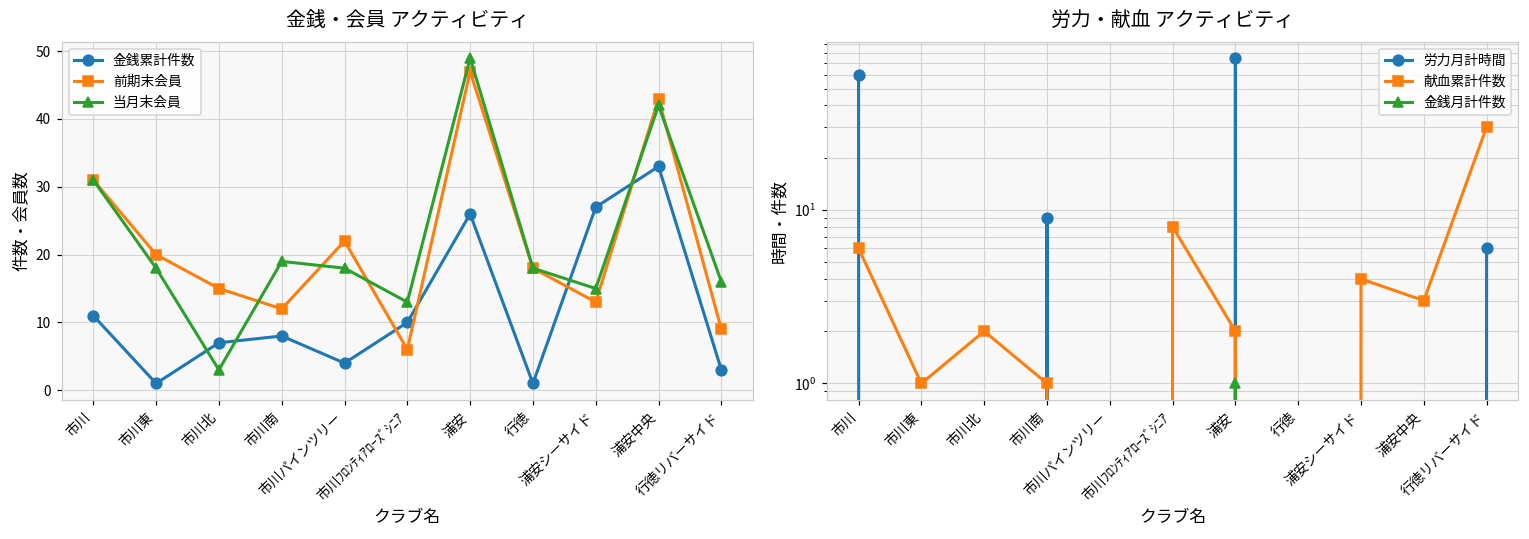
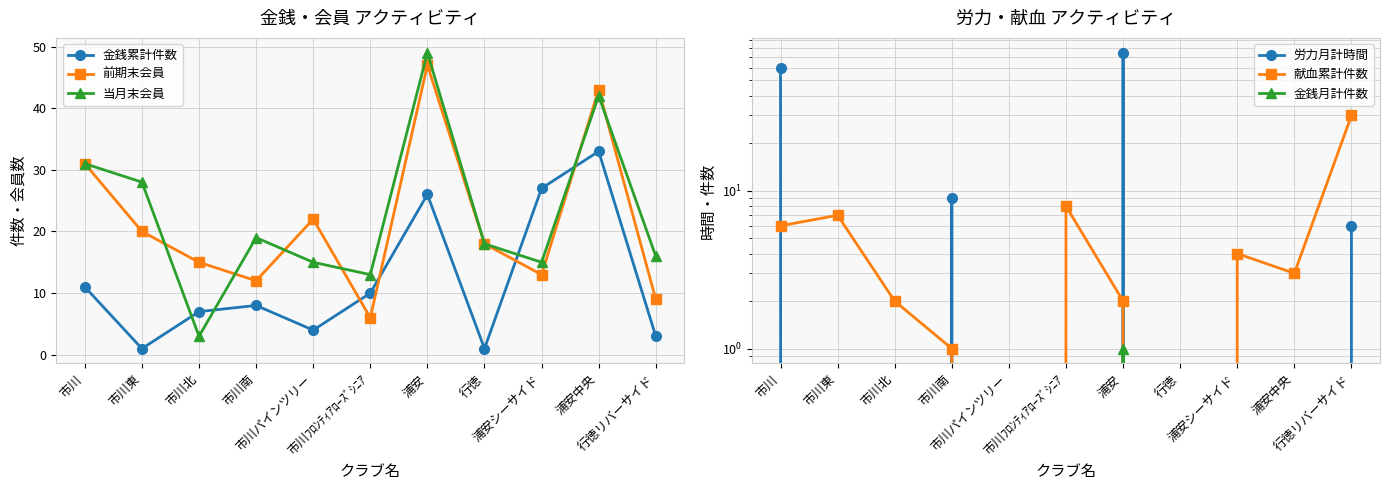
金銭・会員 アクティビティ, 当月末会員, 市川東: 18 -> 28
金銭・会員 アクティビティ, 当月末会員, 市川パインツリー: 18 -> 15
労力・献血 アクティビティ, 献血累計件数, 市川東: 1 -> 7
